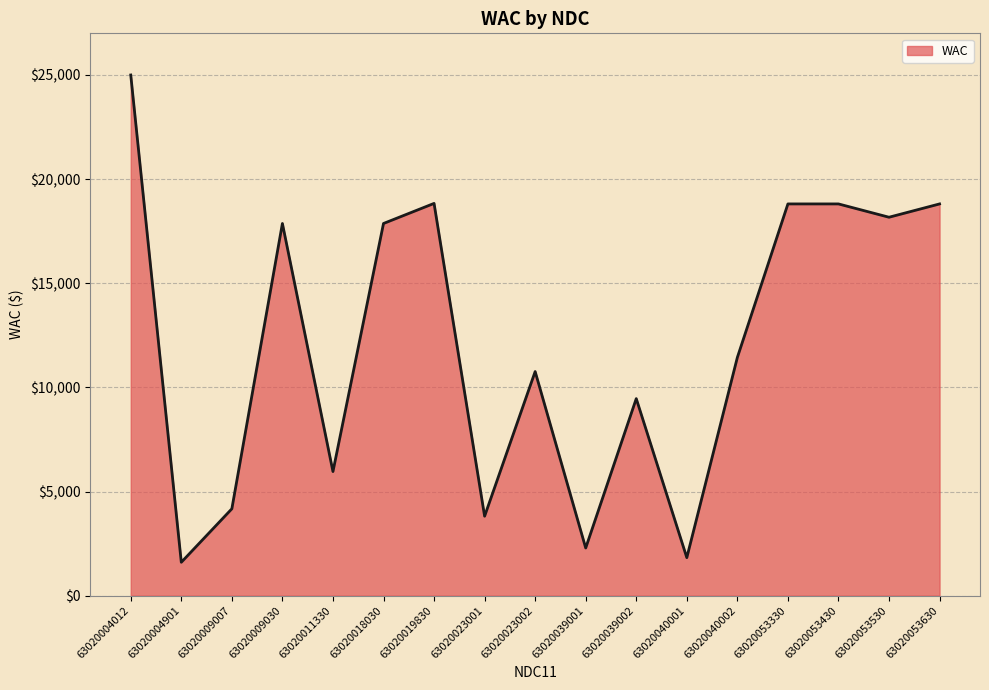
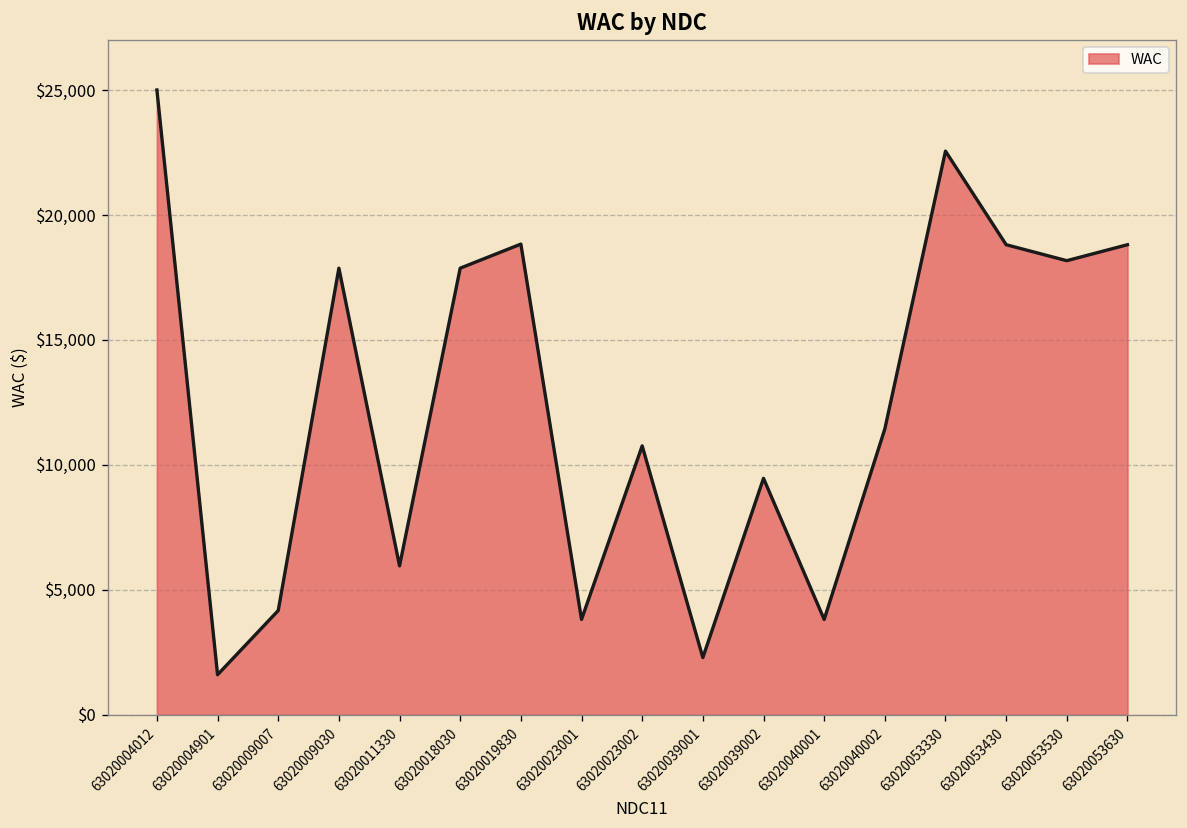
63020040001: $1,800 -> $3,800
63020053330: $18,800 -> $22,600
